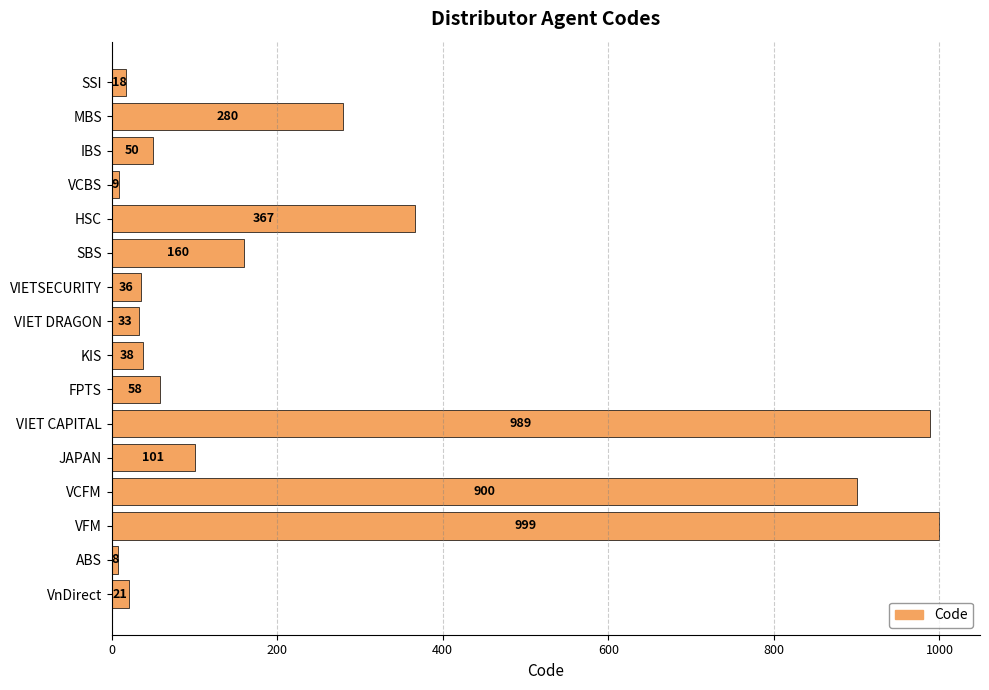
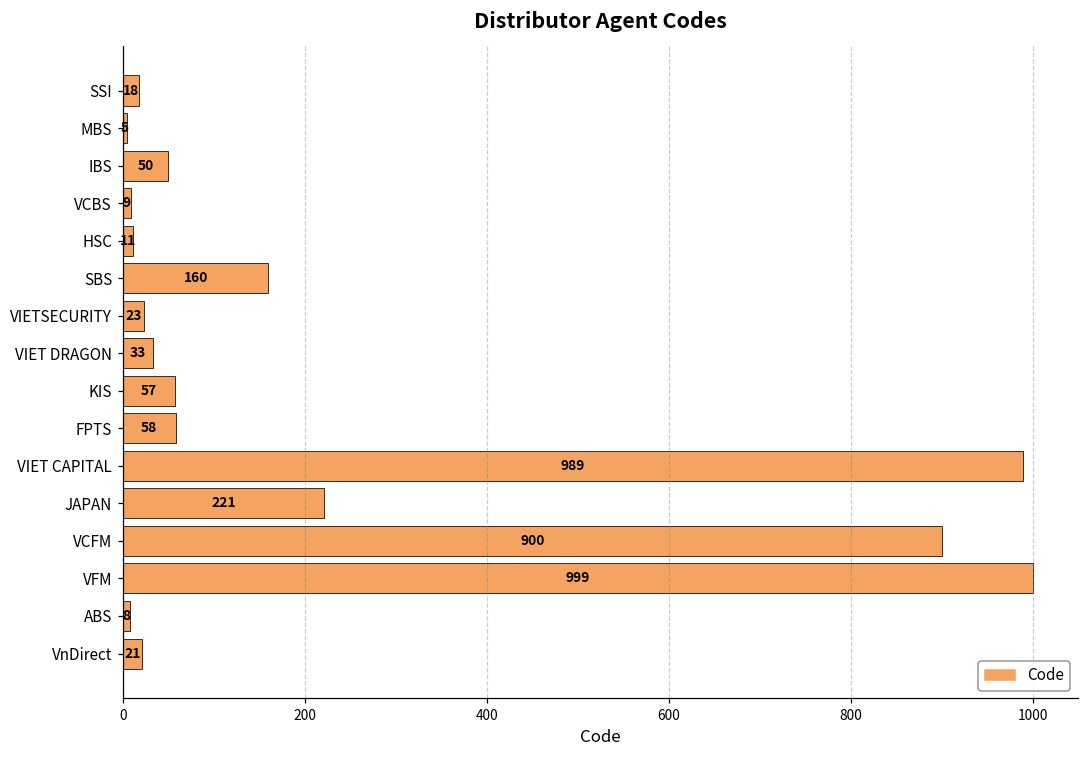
MBS: 280 -> 5
HSC: 367 -> 11
VIETSECURITY: 36 -> 23
KIS: 38 -> 57
JAPAN: 101 -> 221
